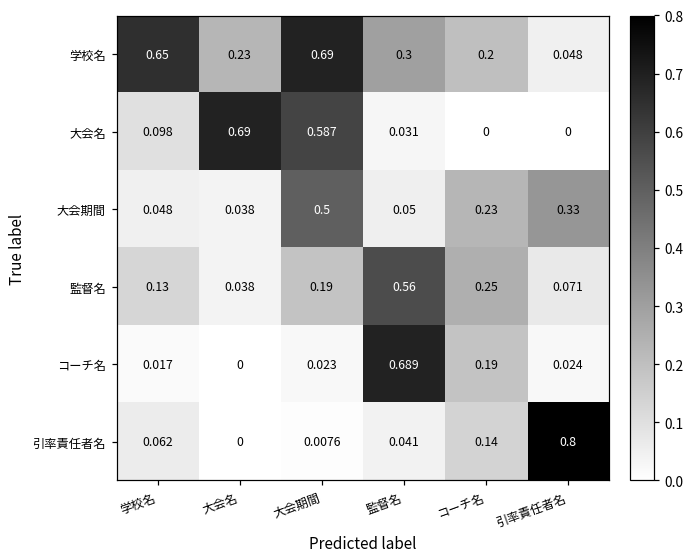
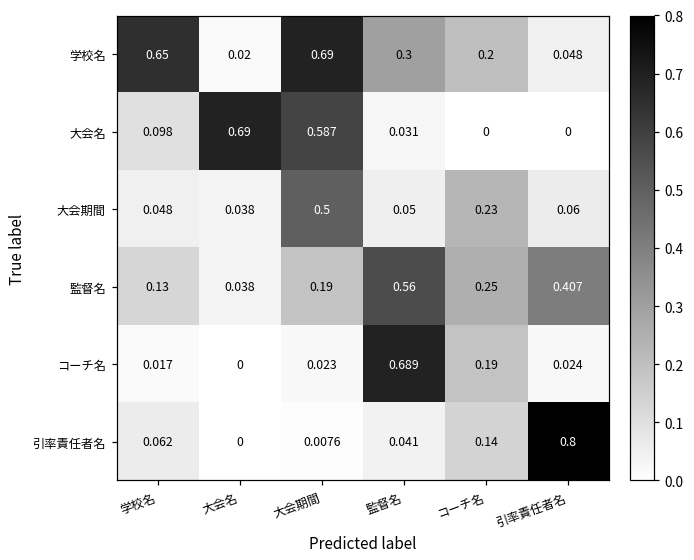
学校名, 大会名: 0.23 -> 0.02
大会期間, 引率責任者名: 0.33 -> 0.06
監督名, 引率責任者名: 0.071 -> 0.407
